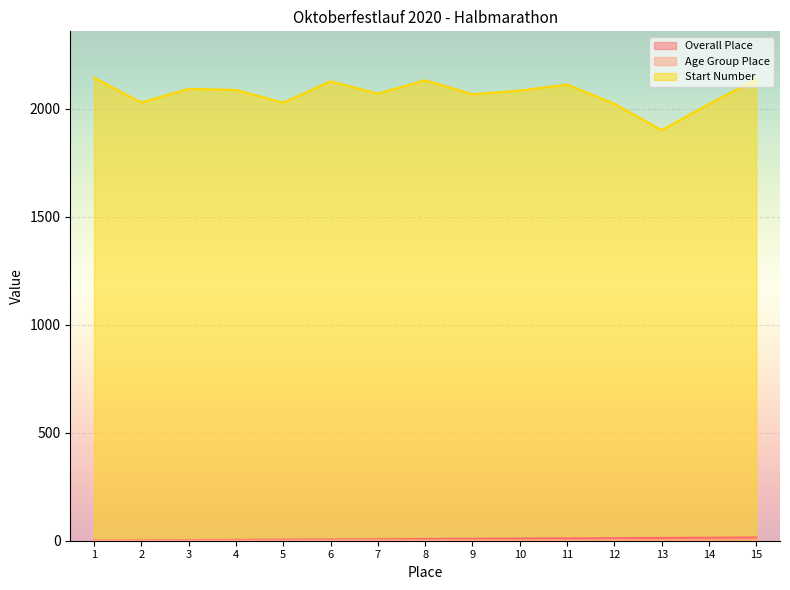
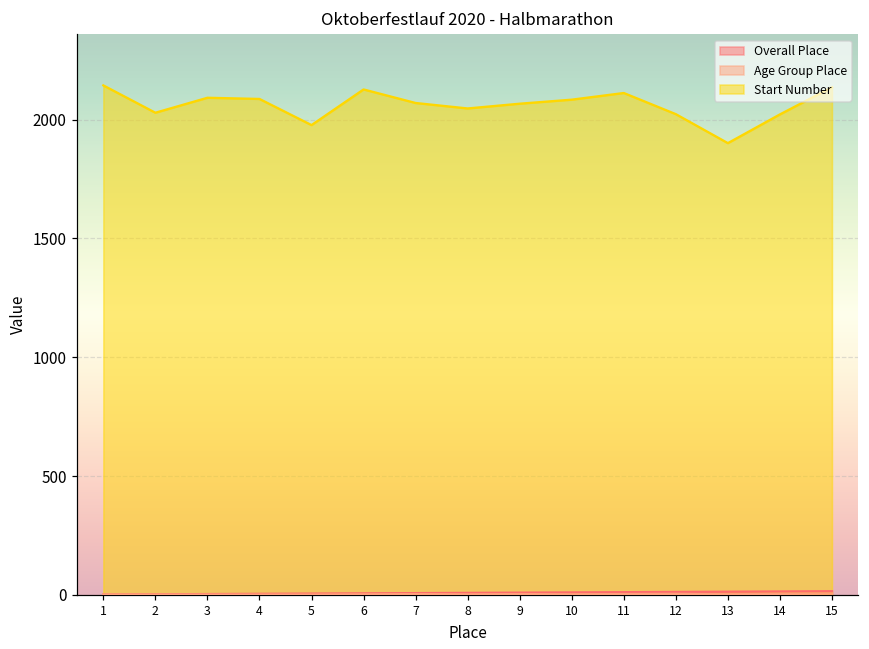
Start Number, 5: 2030 -> 1980
Start Number, 8: 2130 -> 2050
